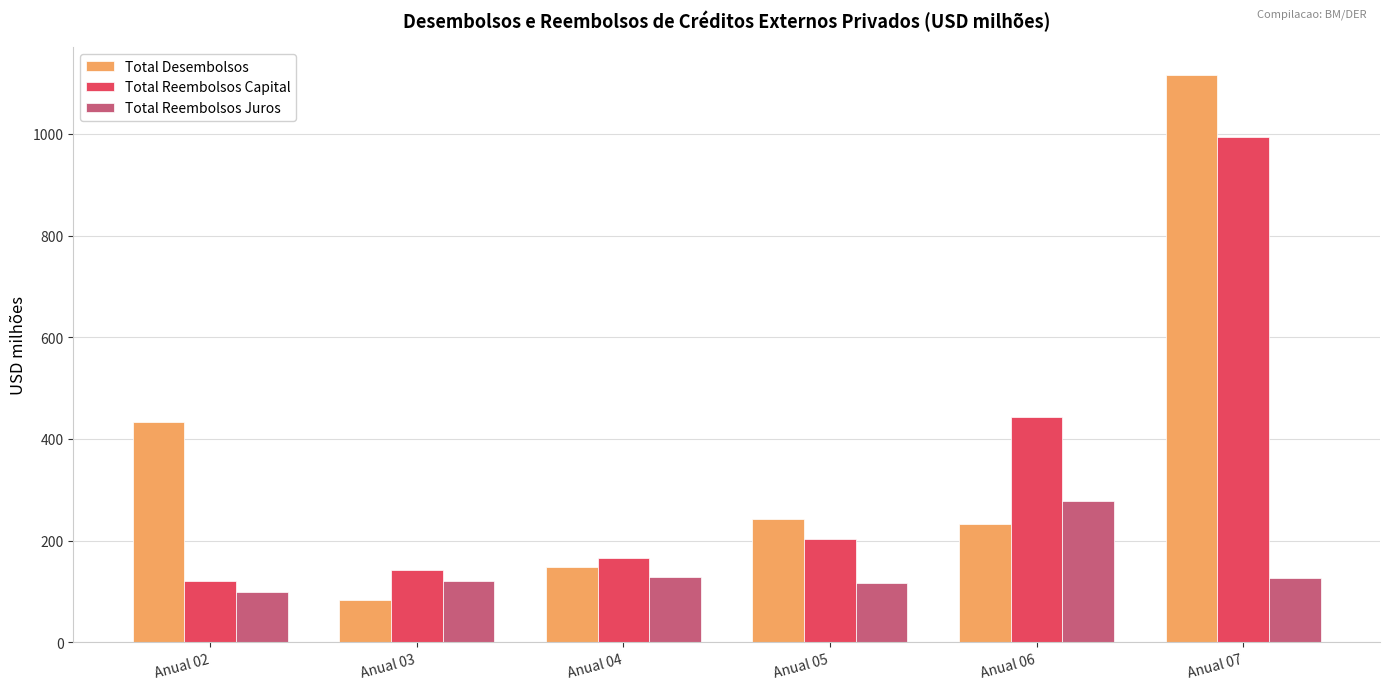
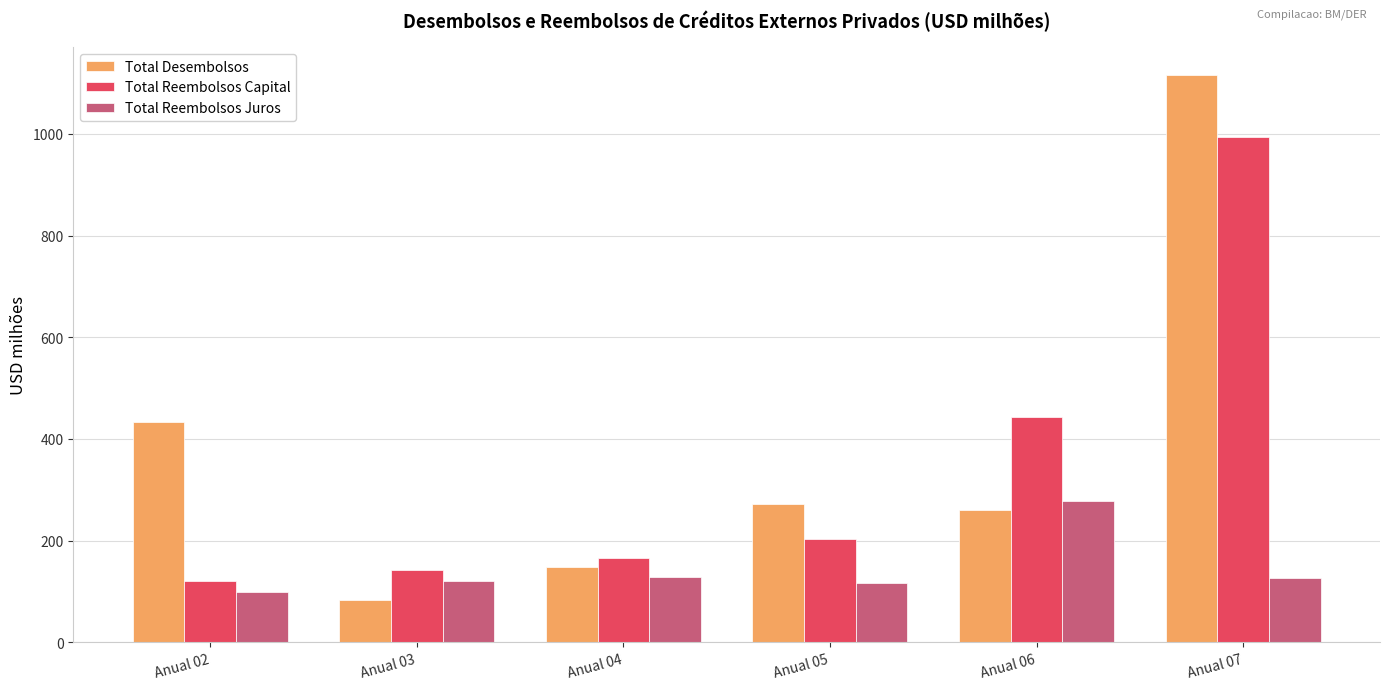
Total Desembolsos, Anual 05: 240 -> 270
Total Desembolsos, Anual 06: 230 -> 260
